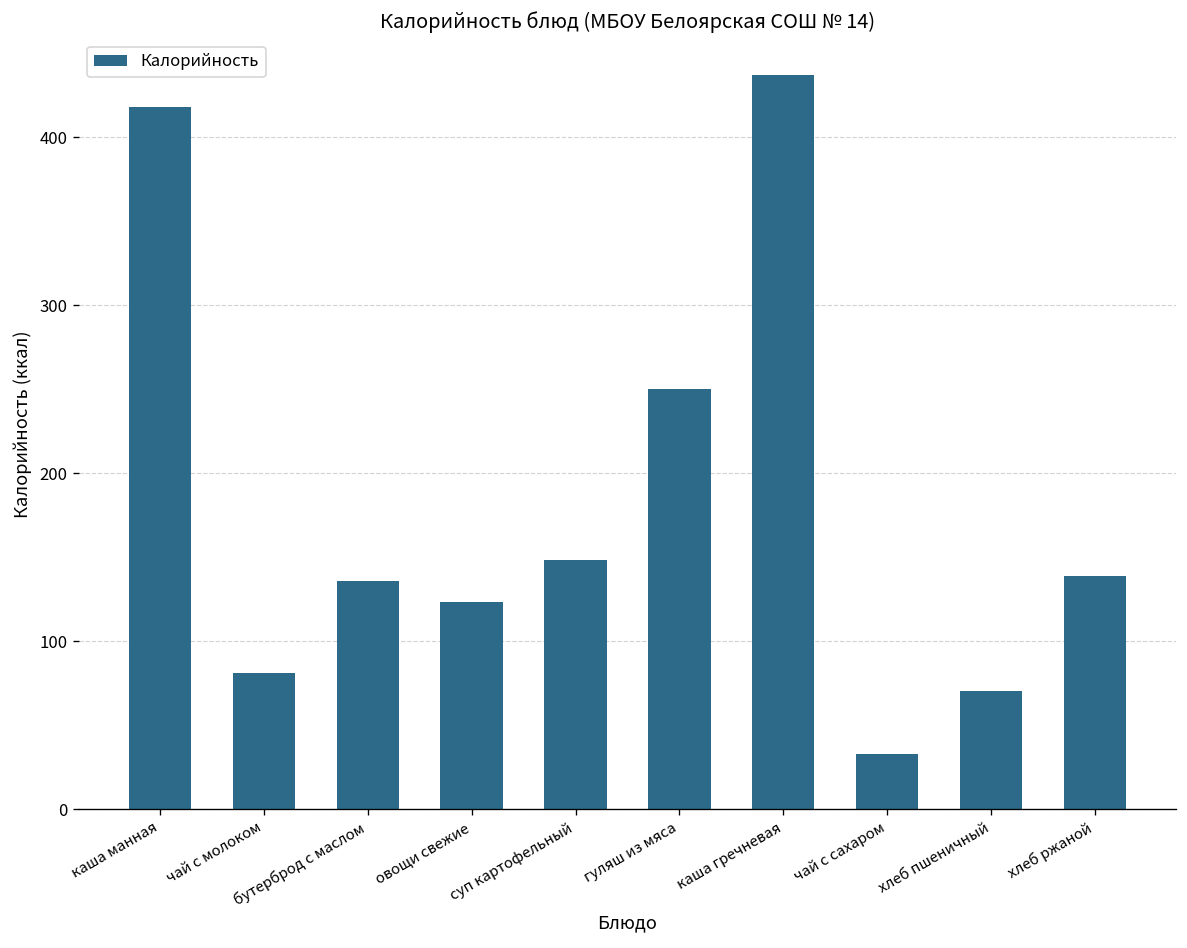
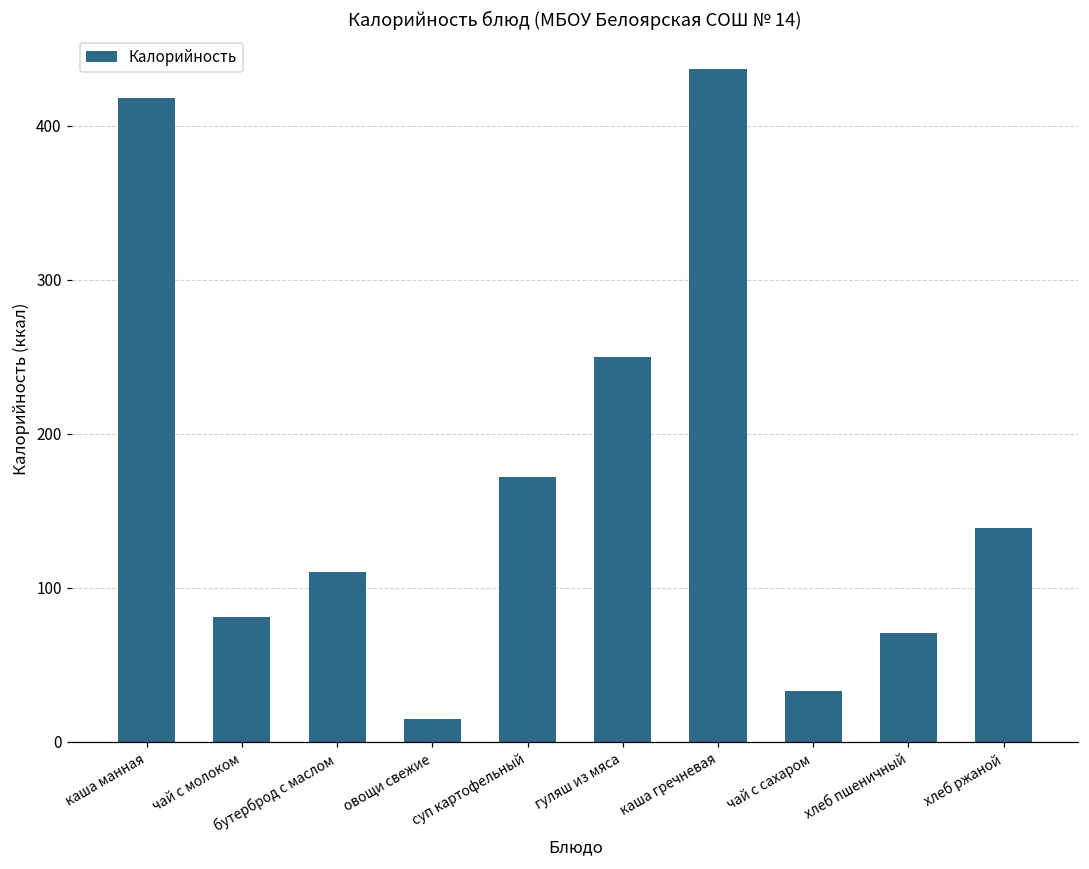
бутерброд с маслом: 136 -> 110
овощи свежие: 123 -> 15
суп картофельный: 148 -> 172
